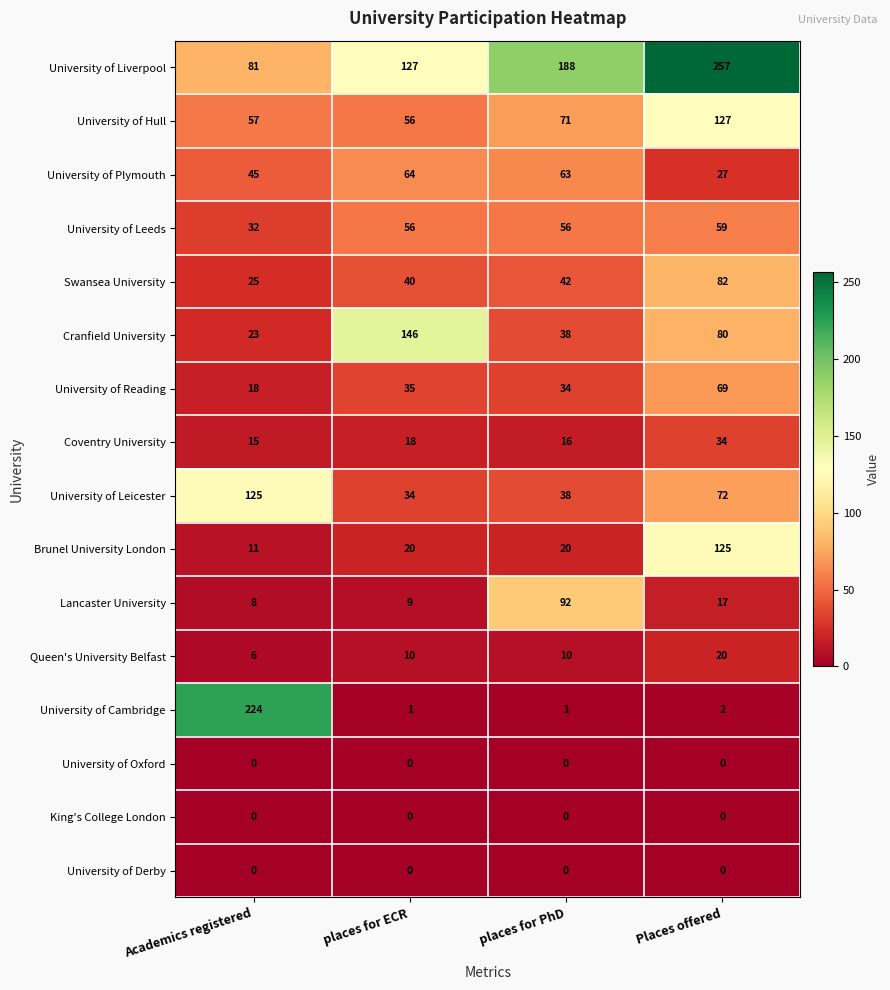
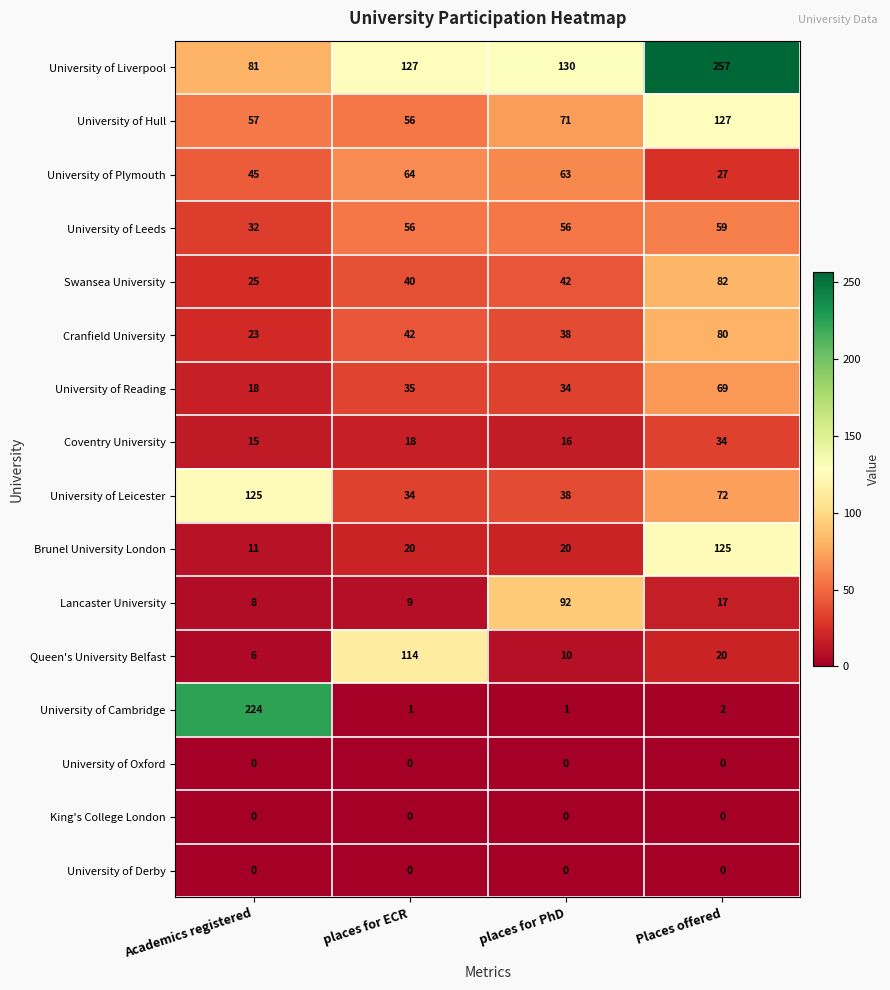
University of Liverpool, places for PhD: 188 -> 130
Cranfield University, places for ECR: 146 -> 42
Queen's University Belfast, places for ECR: 10 -> 114
